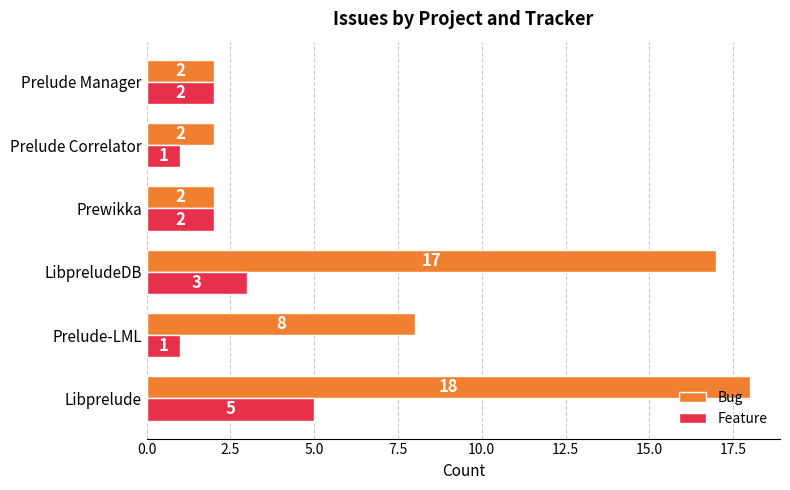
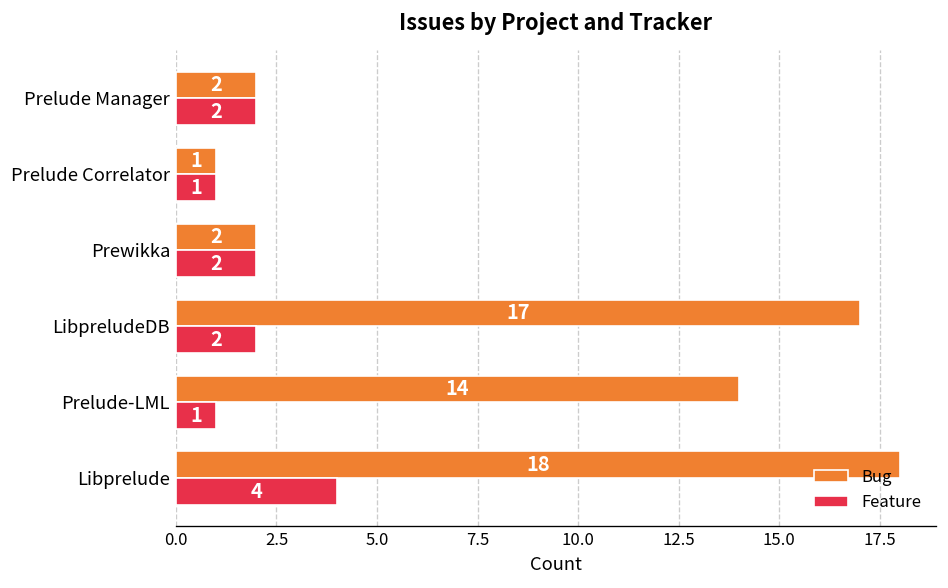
Bug, Prelude Correlator: 2 -> 1
Feature, LibpreludeDB: 3 -> 2
Bug, Prelude-LML: 8 -> 14
Feature, Libprelude: 5 -> 4
